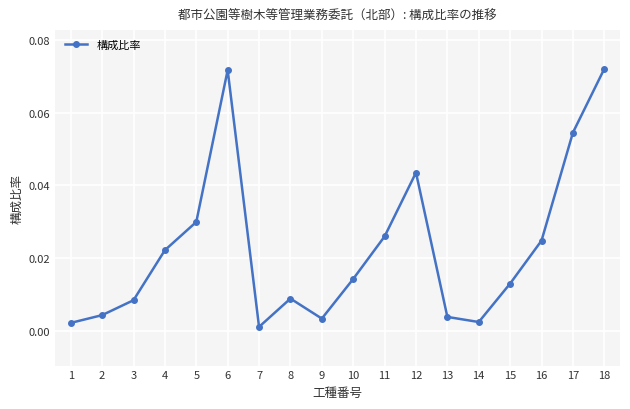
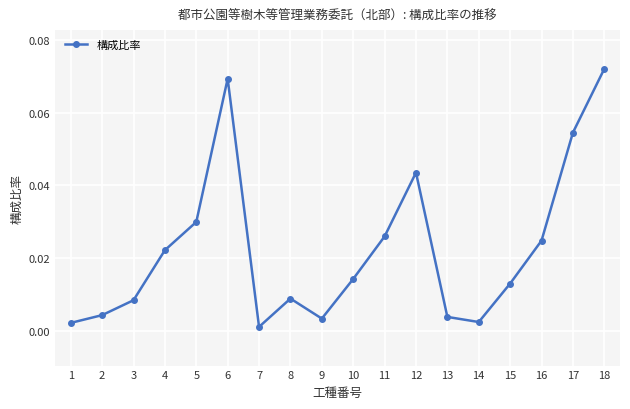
6: 0.072 -> 0.069
